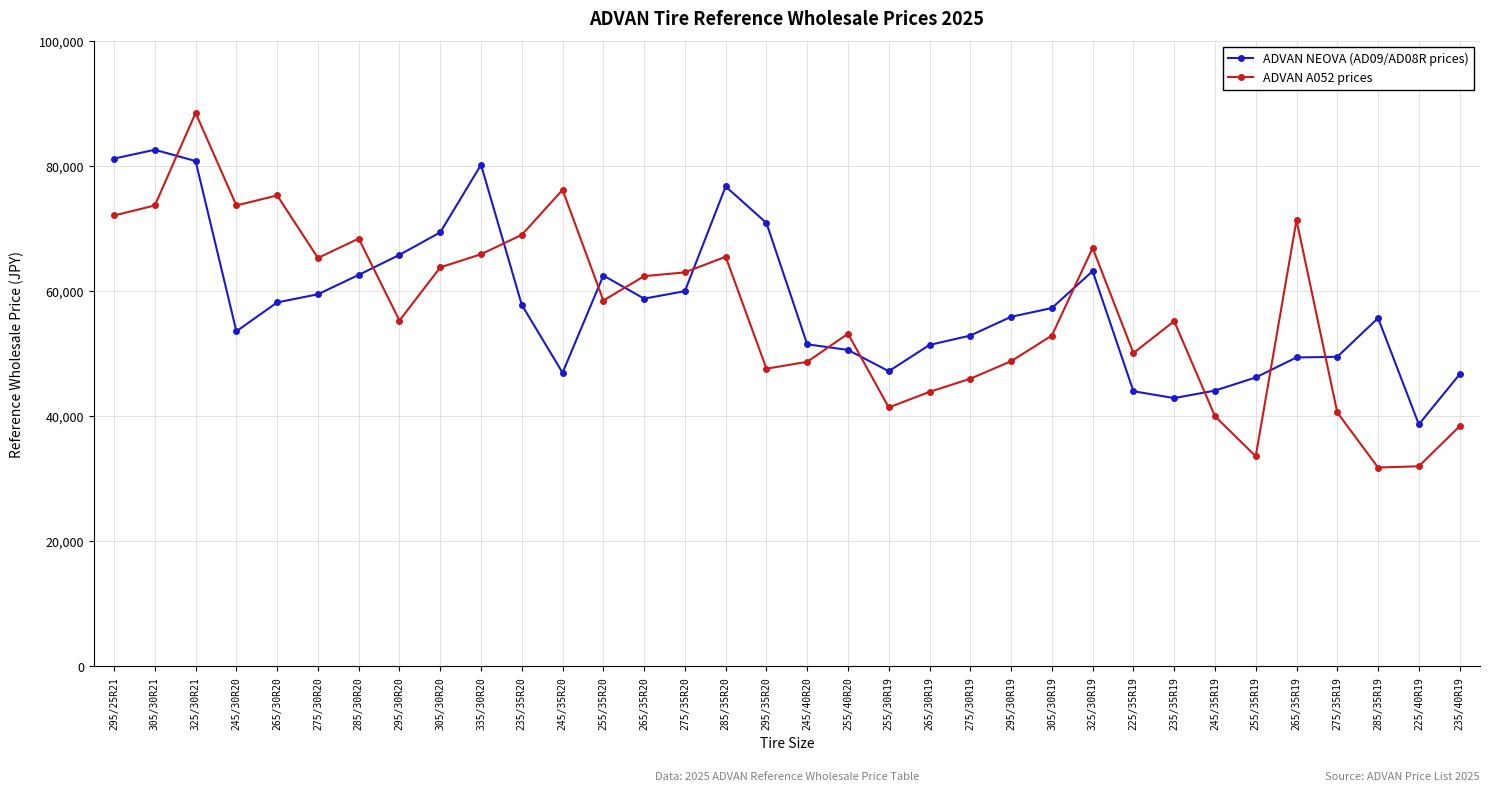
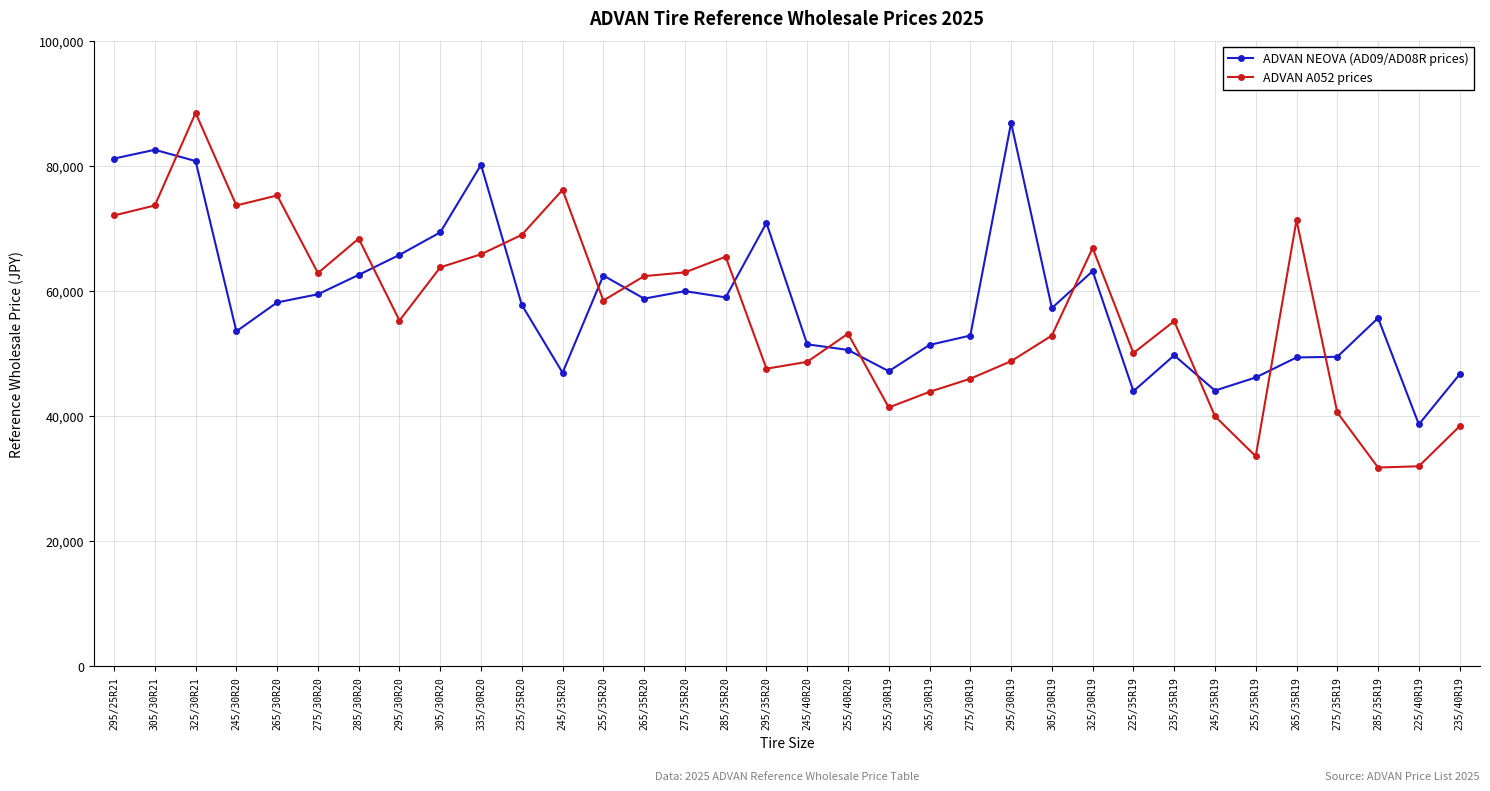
ADVAN A052 prices, 275/30R20: 65,000 -> 63,000
ADVAN NEOVA (AD09/AD08R prices), 285/35R20: 77,000 -> 59,000
ADVAN NEOVA (AD09/AD08R prices), 295/30R19: 56,000 -> 87,000
ADVAN NEOVA (AD09/AD08R prices), 235/35R19: 43,000 -> 50,000
